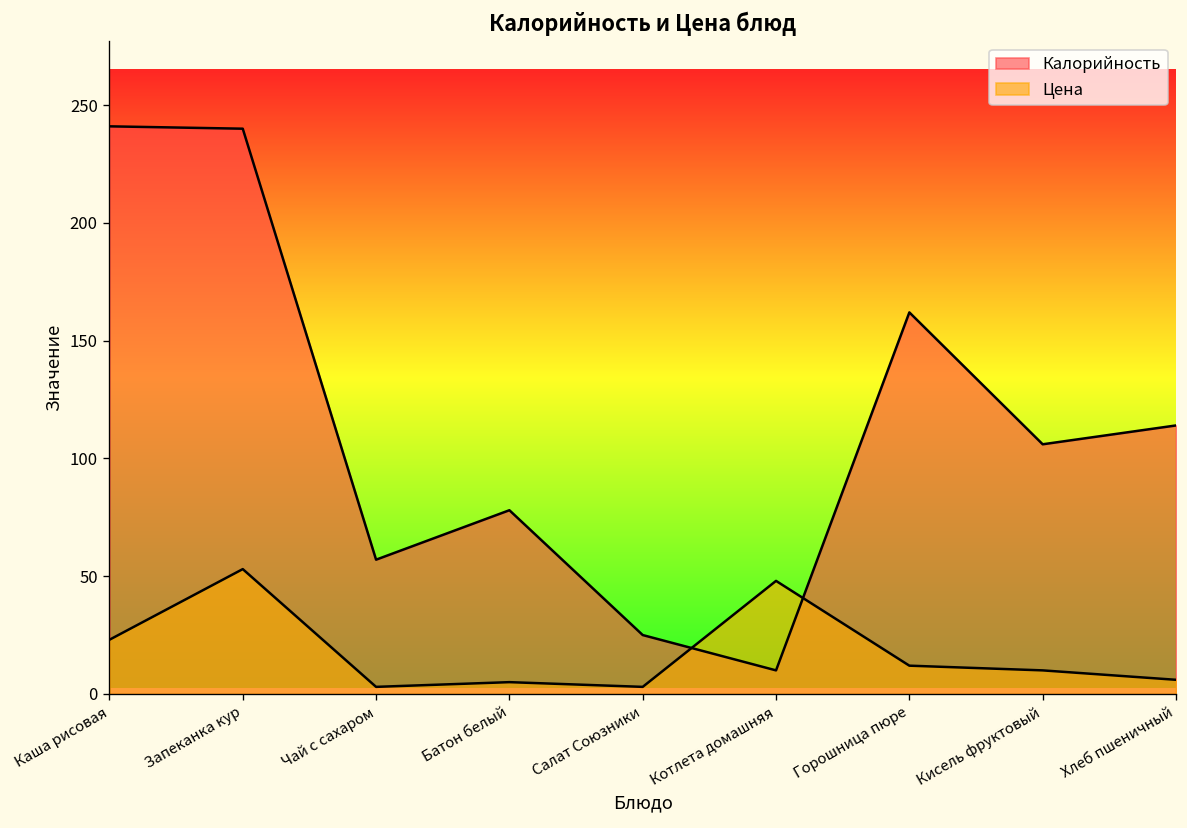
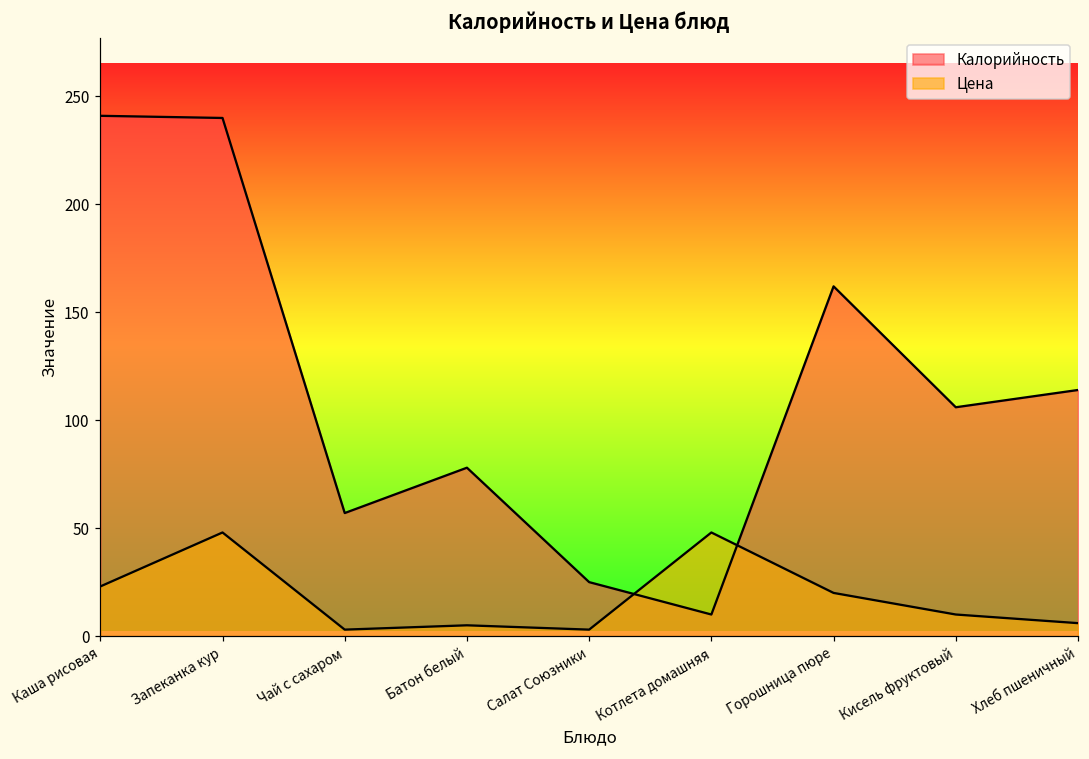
Цена, Запеканка кур: 53 -> 48
Цена, Горошница пюре: 12 -> 20
